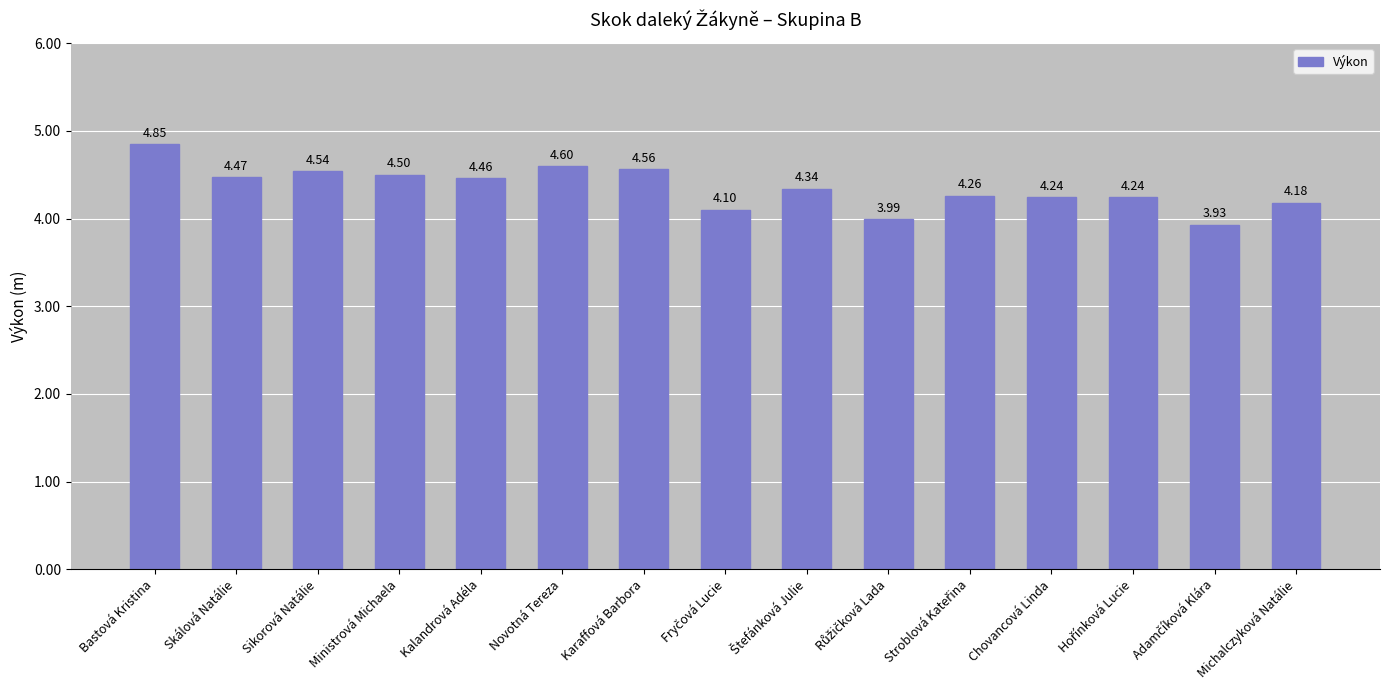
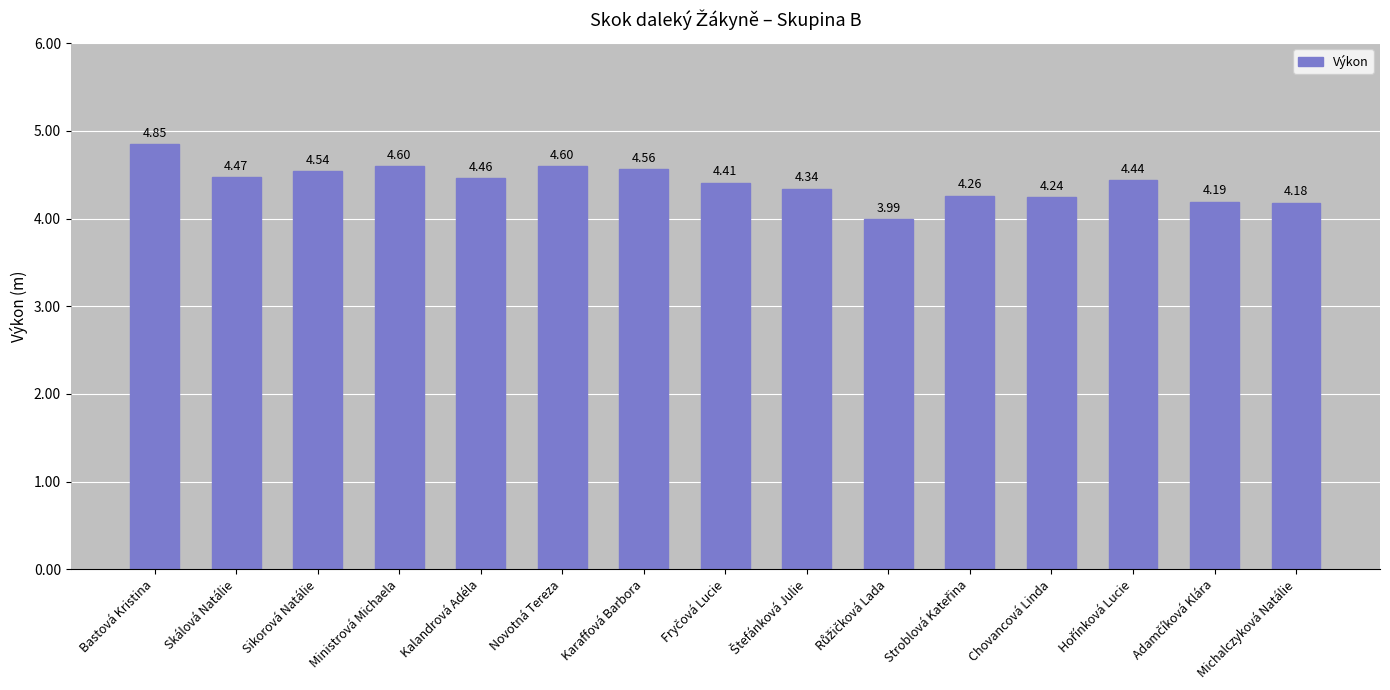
Ministrová Michaela: 4.50 -> 4.60
Fryčová Lucie: 4.10 -> 4.41
Hořínková Lucie: 4.24 -> 4.44
Adamčíková Klára: 3.93 -> 4.19
